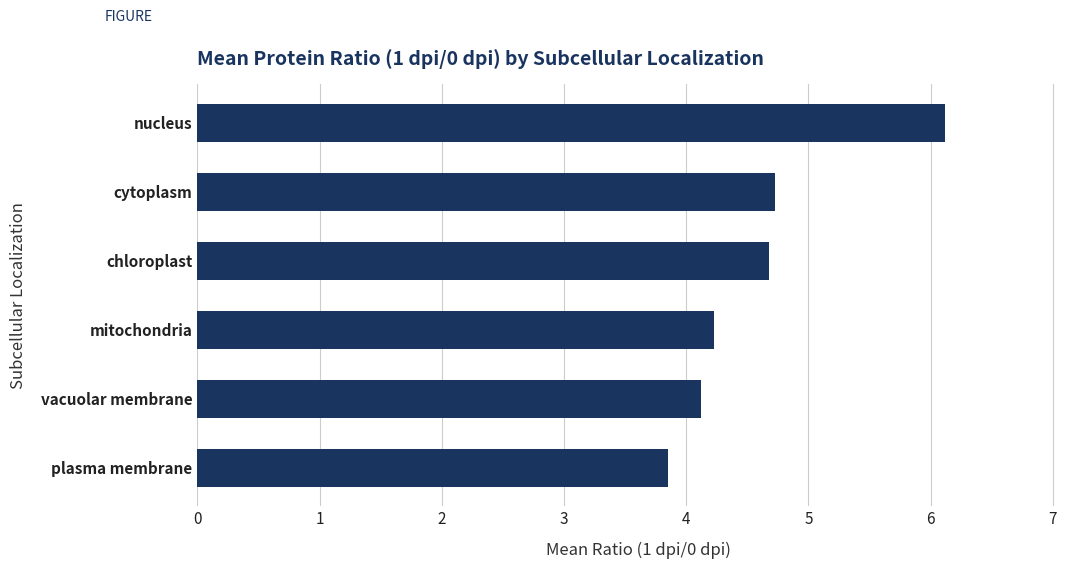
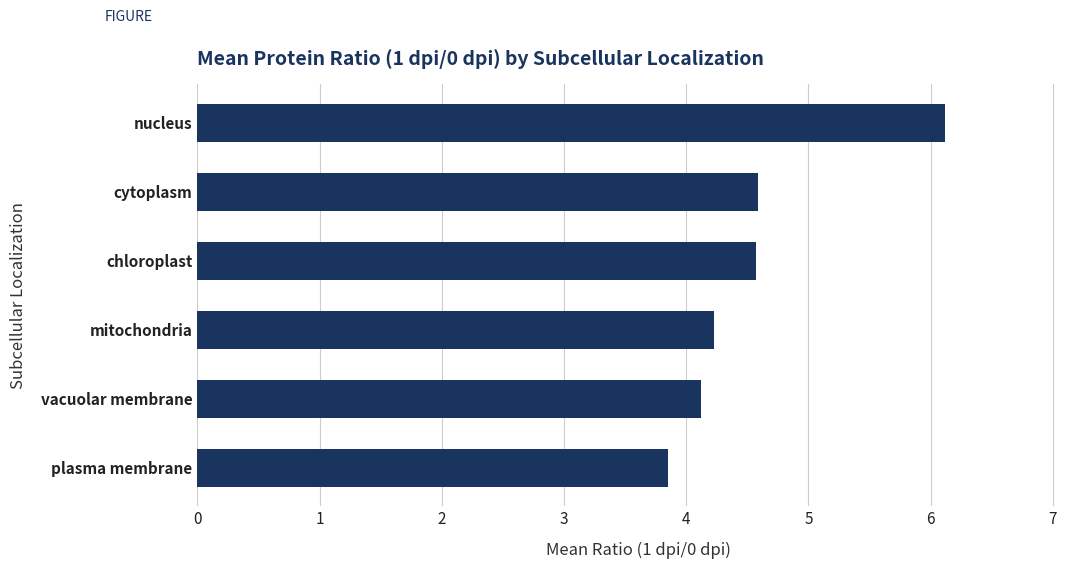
cytoplasm: 4.73 -> 4.59
chloroplast: 4.68 -> 4.57
